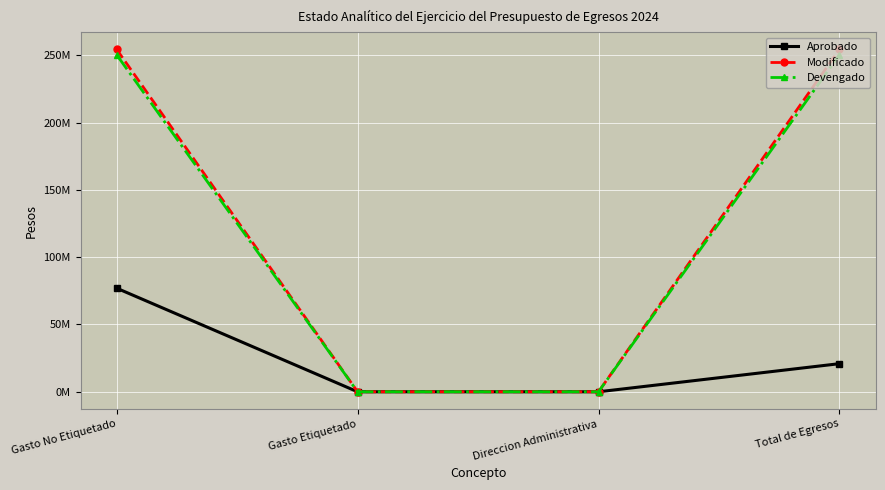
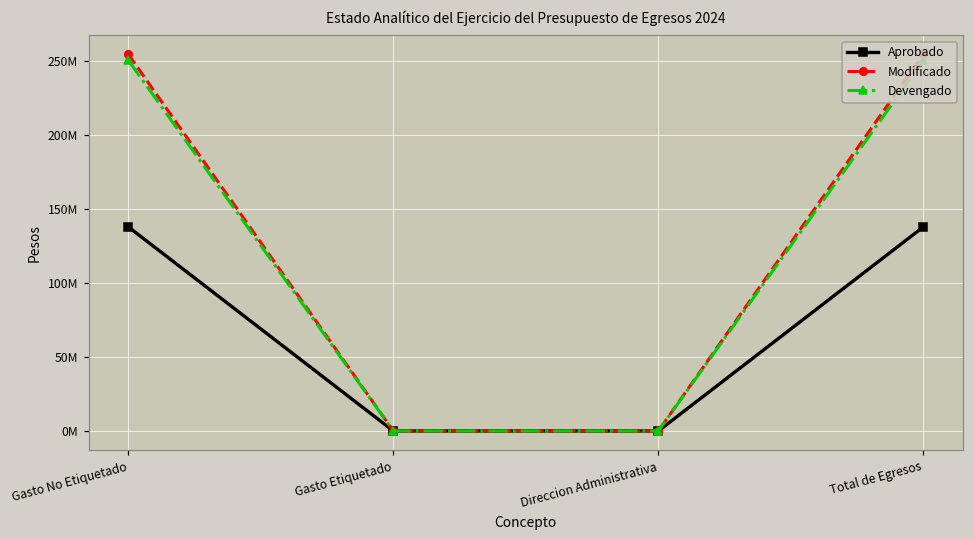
Aprobado, Gasto No Etiquetado: 77000000 -> 138000000
Aprobado, Total de Egresos: 21000000 -> 138000000
